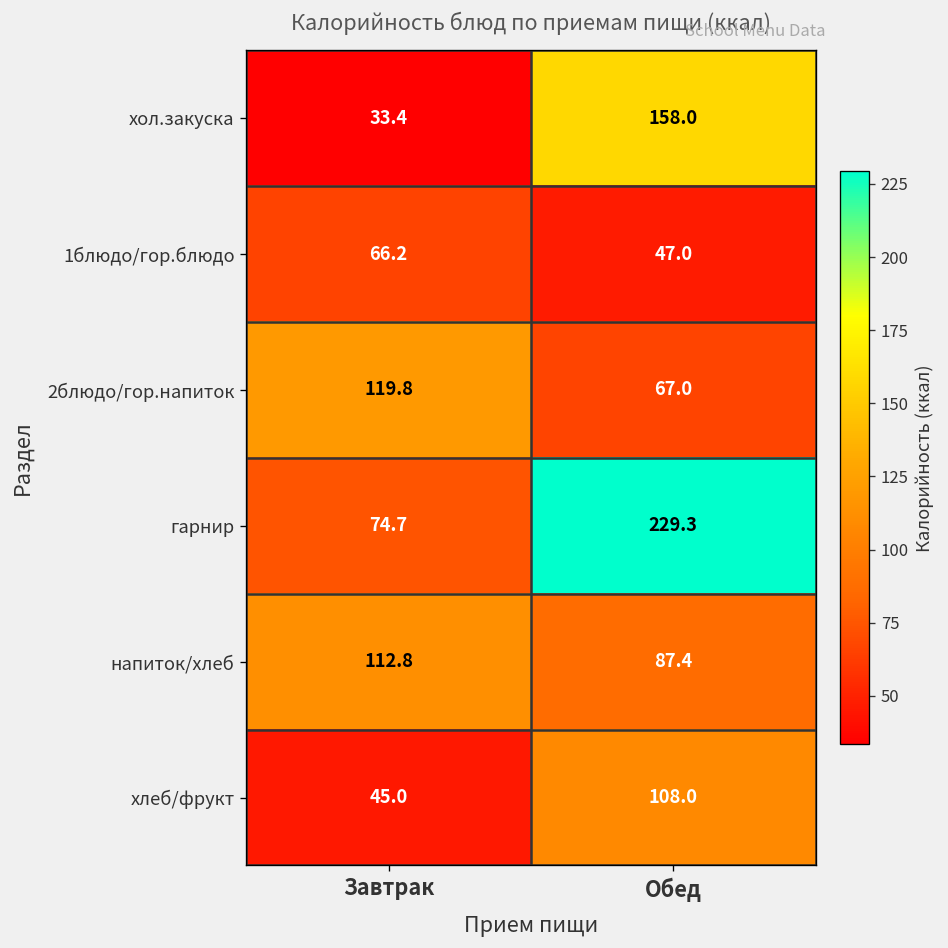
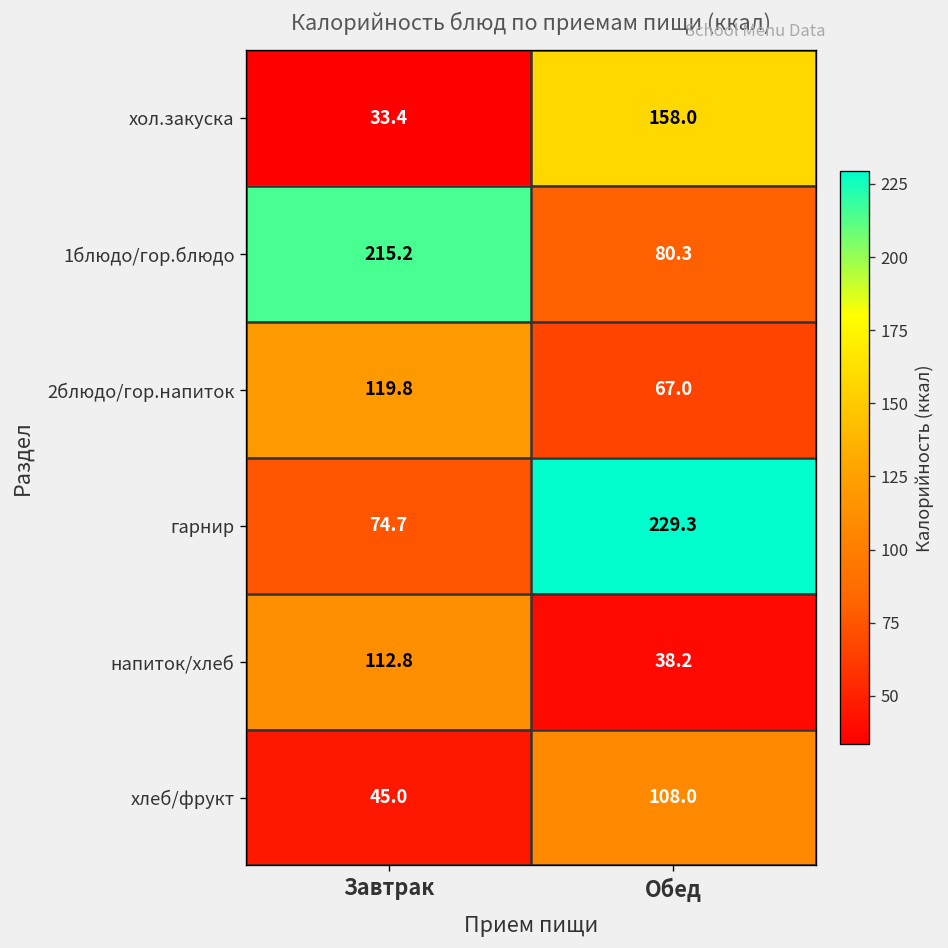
1блюдо/гор.блюдо, Завтрак: 66.2 -> 215.2
1блюдо/гор.блюдо, Обед: 47.0 -> 80.3
напиток/хлеб, Обед: 87.4 -> 38.2
